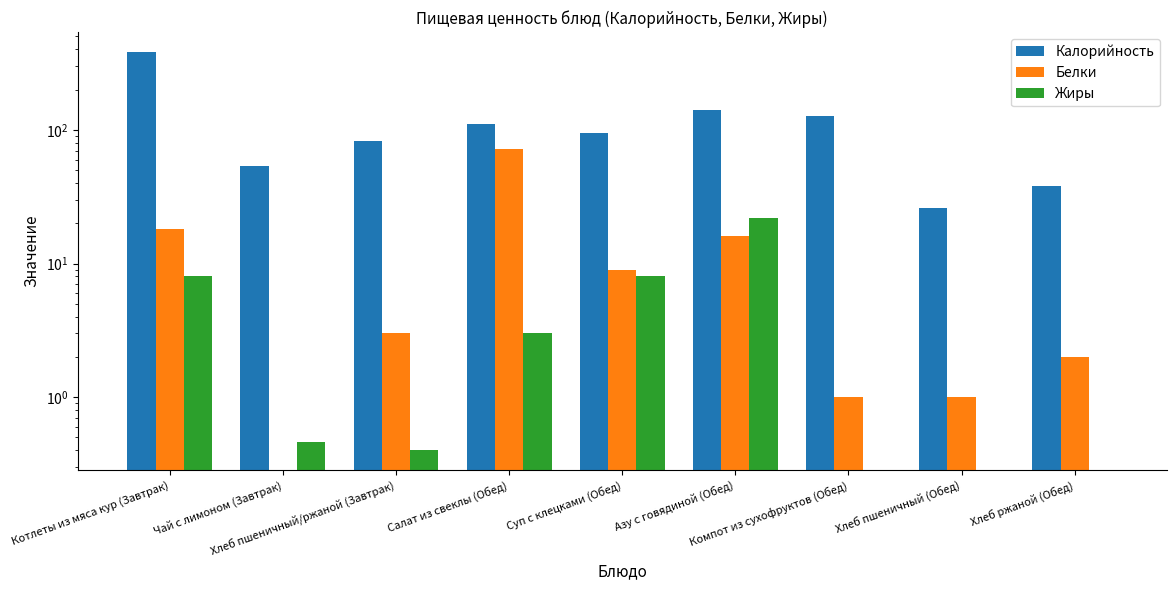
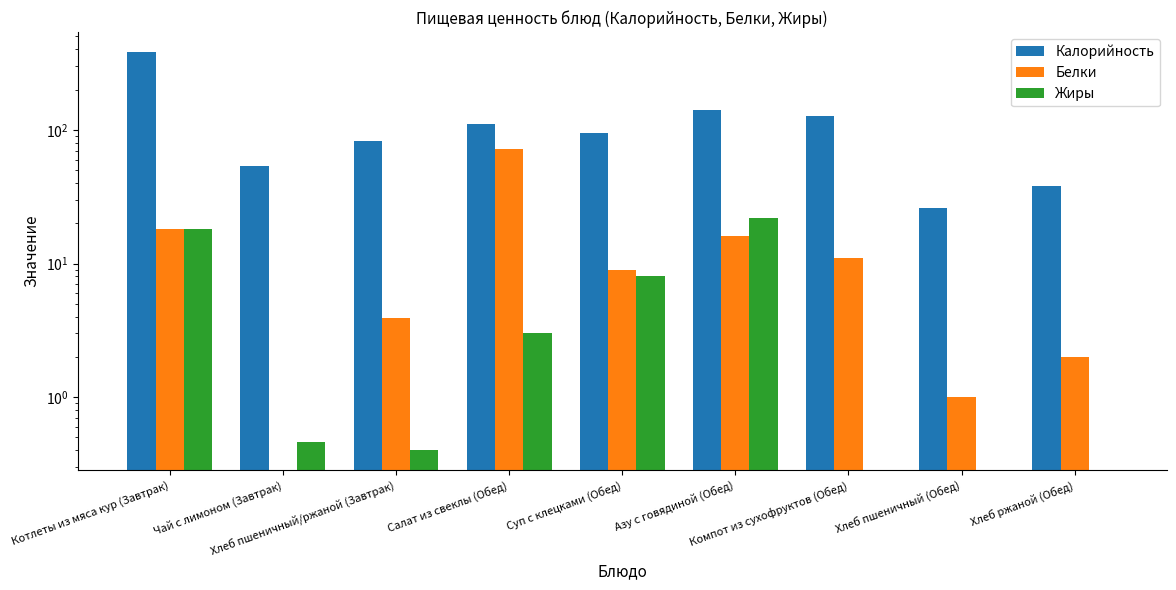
Жиры, Котлеты из мяса кур (Завтрак): 8 -> 18
Белки, Хлеб пшеничный/ржаной (Завтрак): 3.0 -> 3.9
Белки, Компот из сухофруктов (Обед): 1 -> 11
